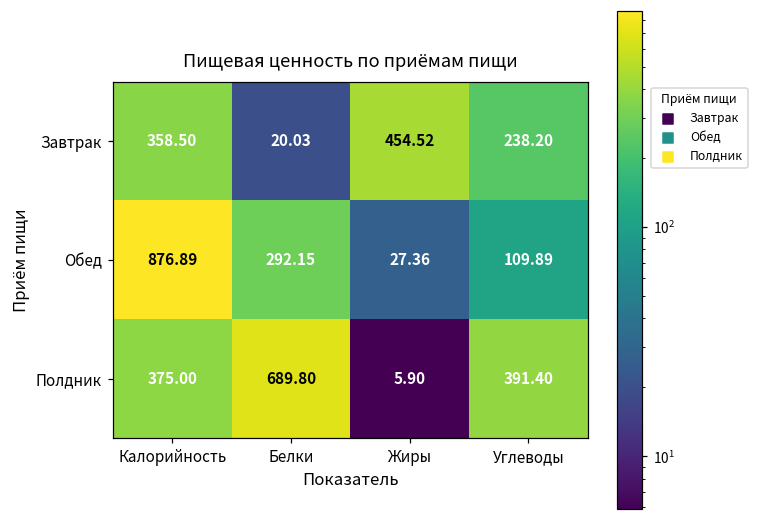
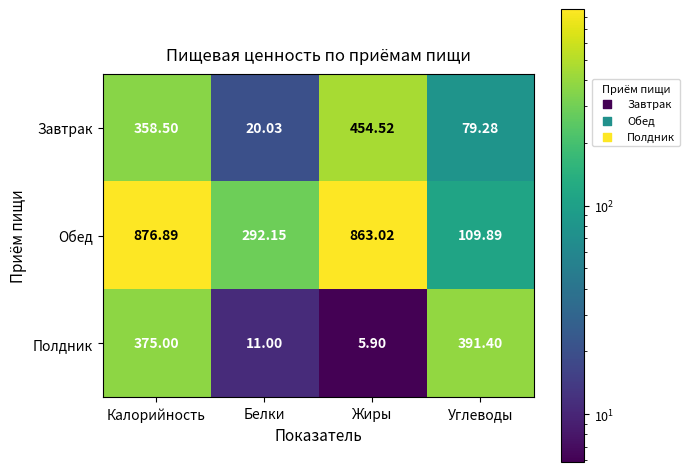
Завтрак, Углеводы: 238.20 -> 79.28
Обед, Жиры: 27.36 -> 863.02
Полдник, Белки: 689.80 -> 11.00
